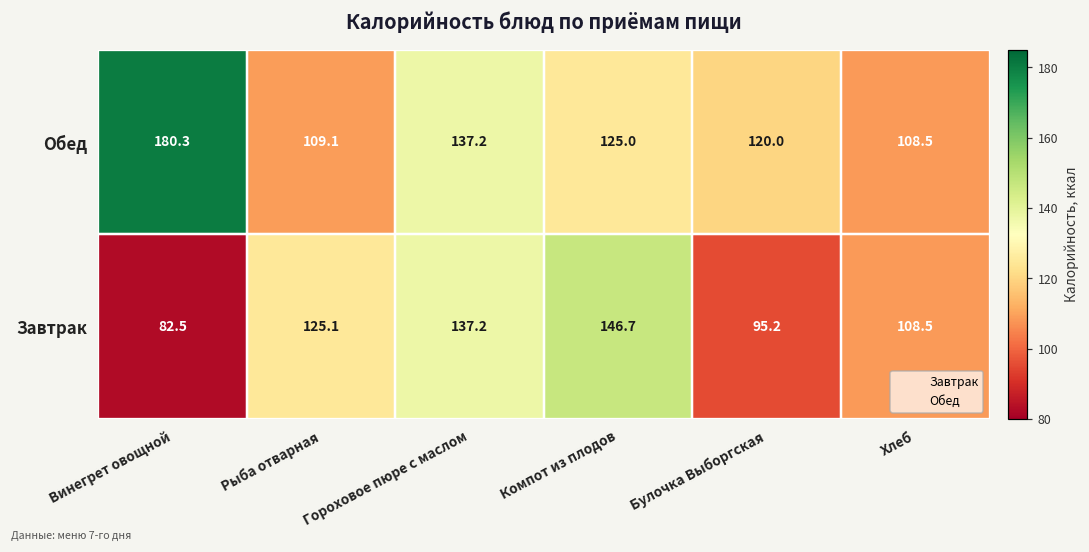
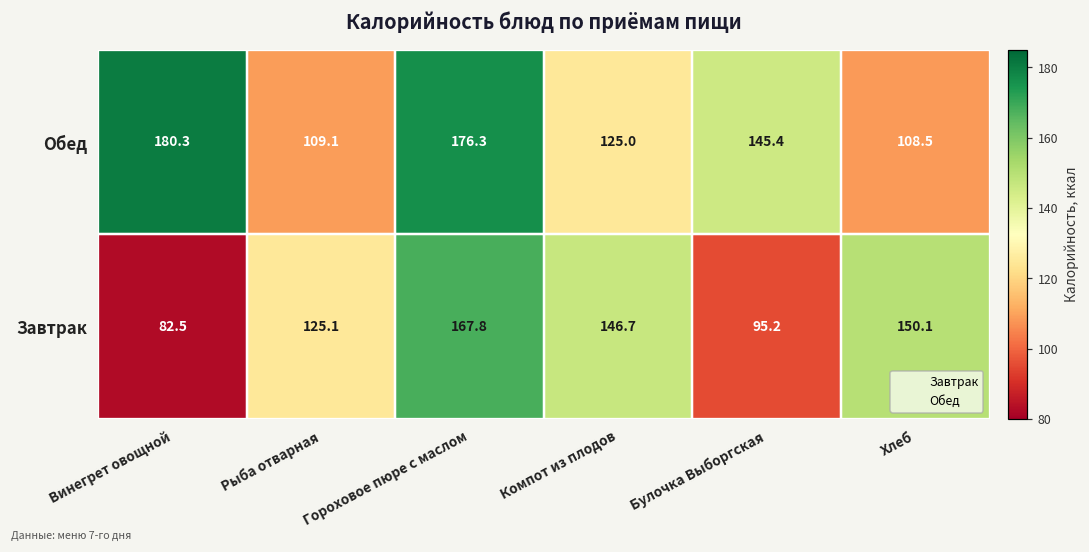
Обед, Гороховое пюре с маслом: 137.2 -> 176.3
Обед, Булочка Выборгская: 120.0 -> 145.4
Завтрак, Гороховое пюре с маслом: 137.2 -> 167.8
Завтрак, Хлеб: 108.5 -> 150.1
